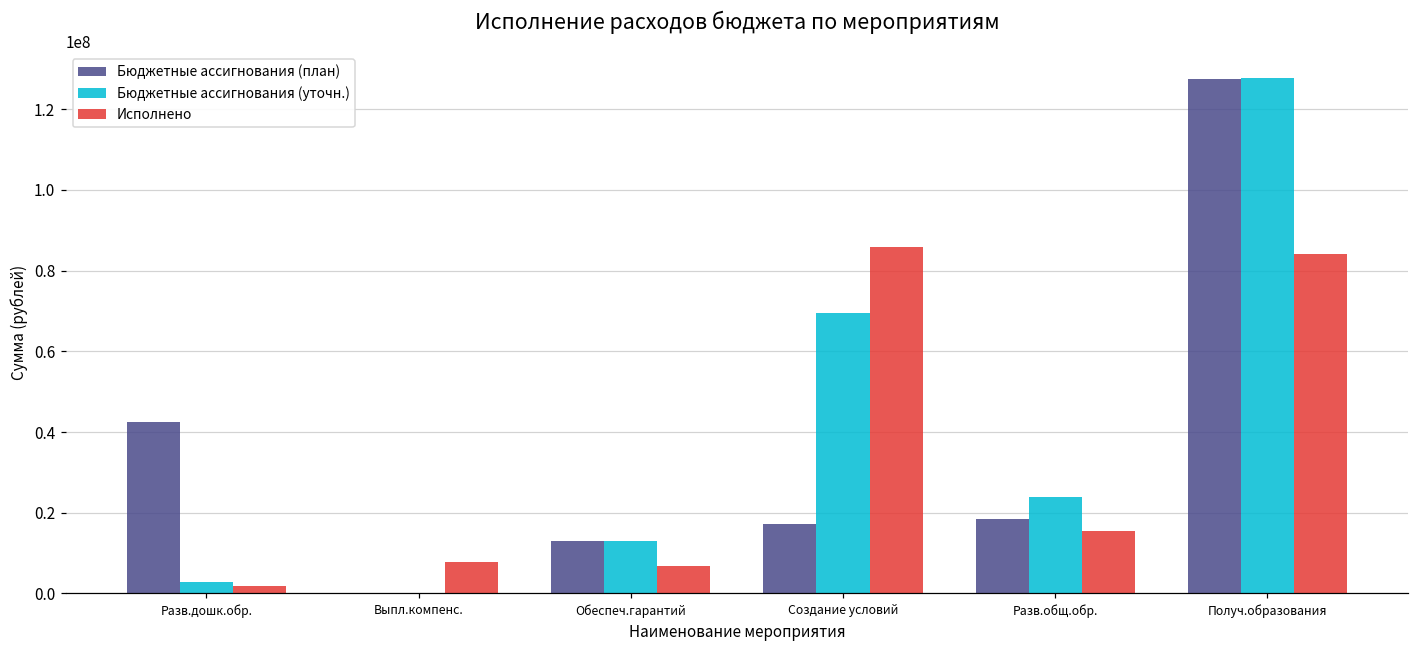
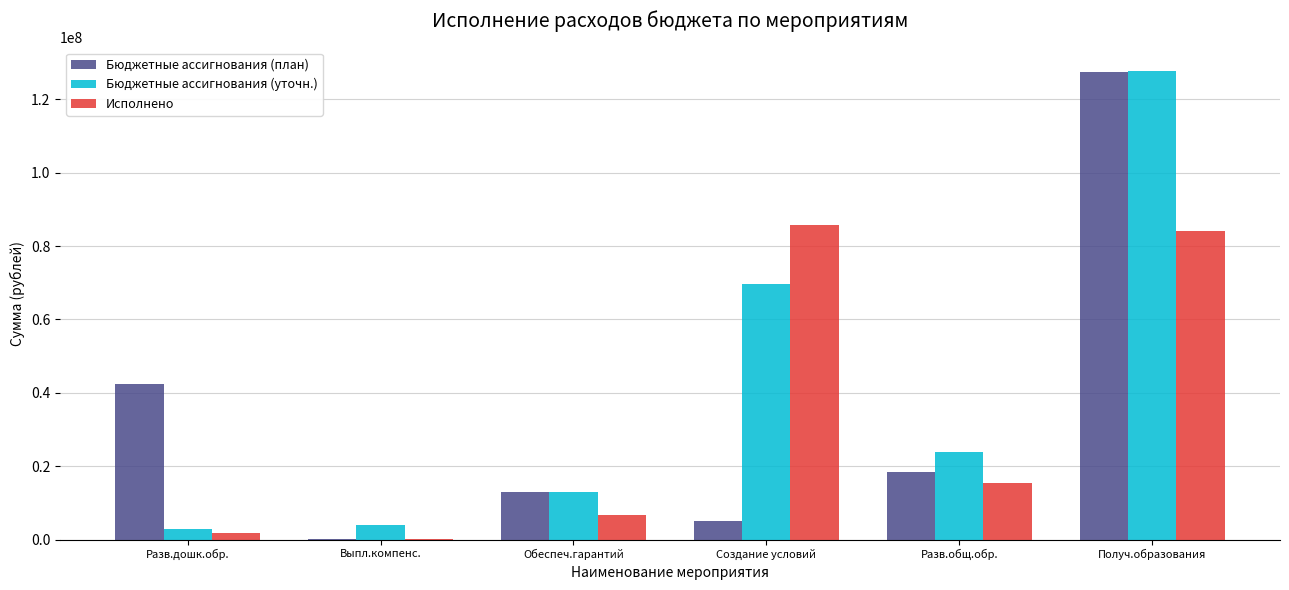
Бюджетные ассигнования (уточн.), Выпл.компенс.: 0 -> 4000000
Исполнено, Выпл.компенс.: 8000000 -> 0
Бюджетные ассигнования (план), Создание условий: 17000000 -> 5000000
